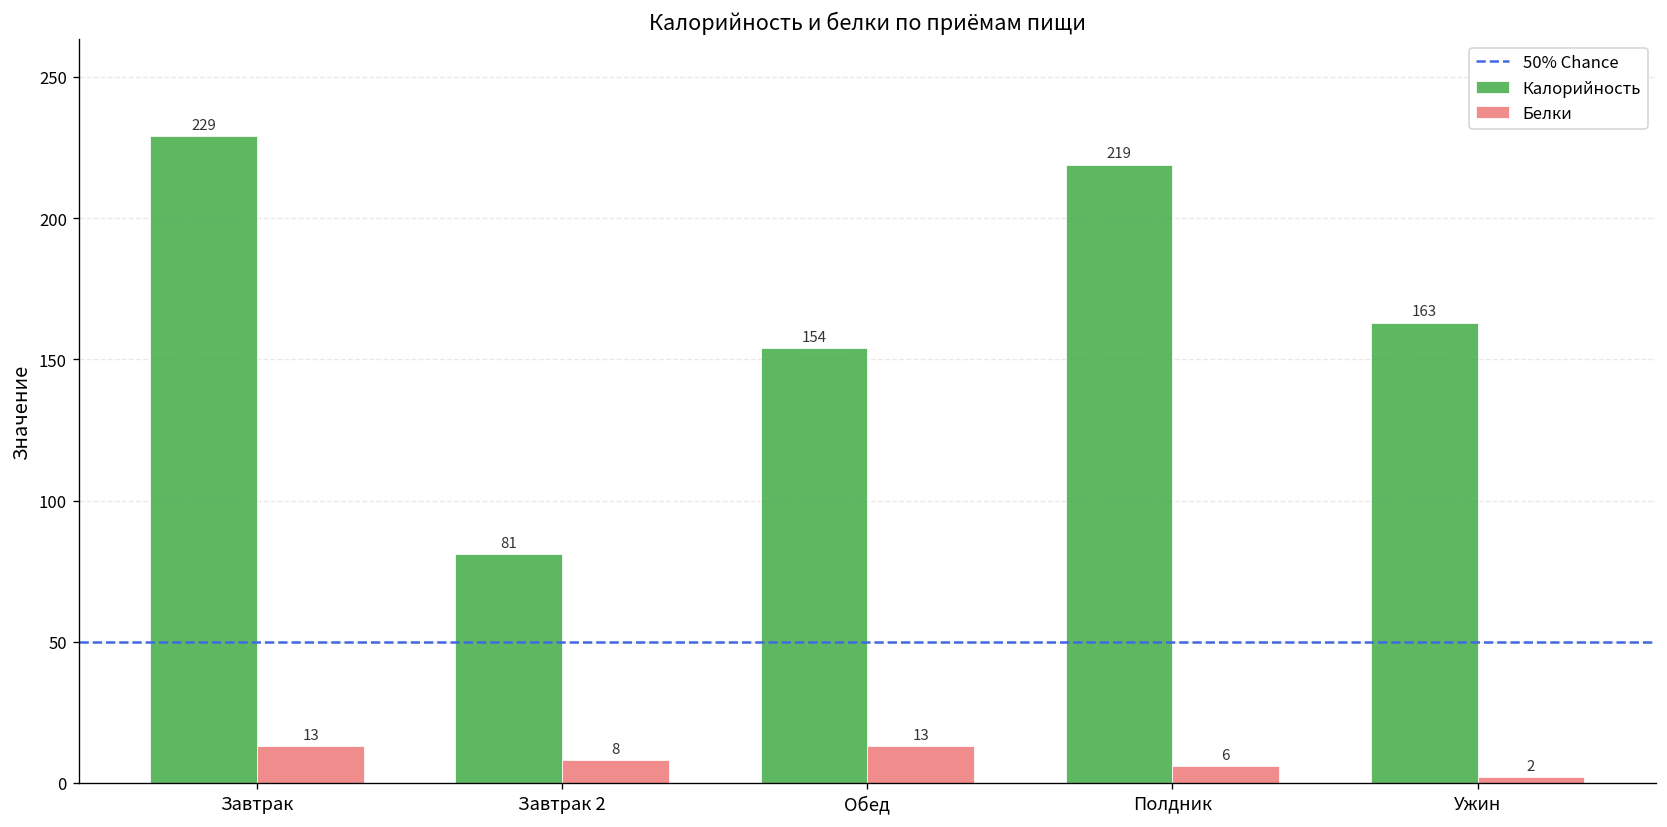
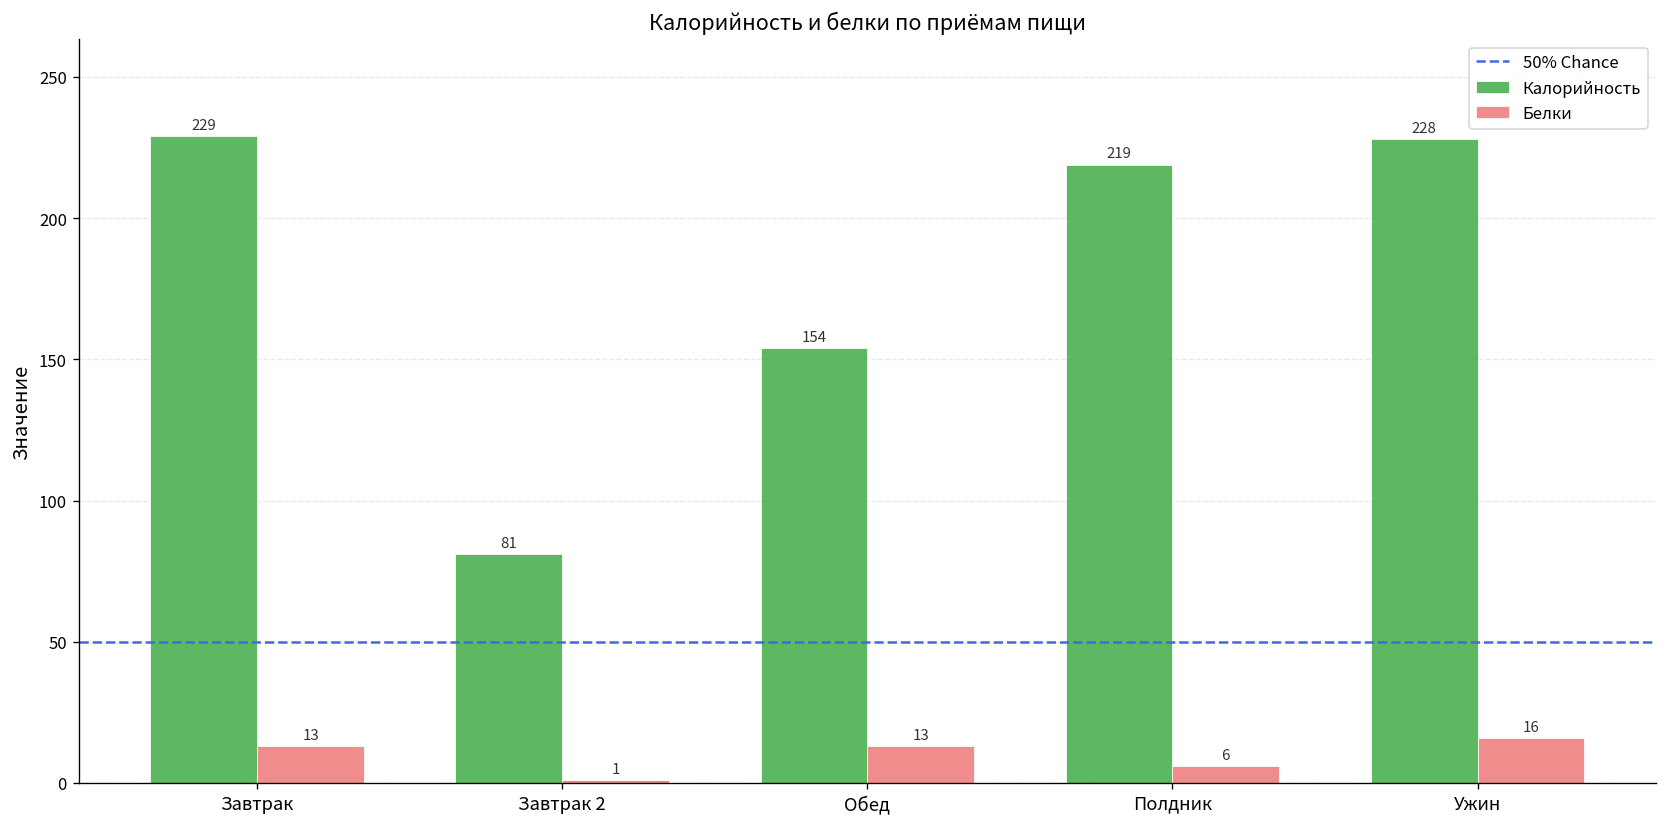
Белки, Завтрак 2: 8 -> 1
Калорийность, Ужин: 163 -> 228
Белки, Ужин: 2 -> 16
